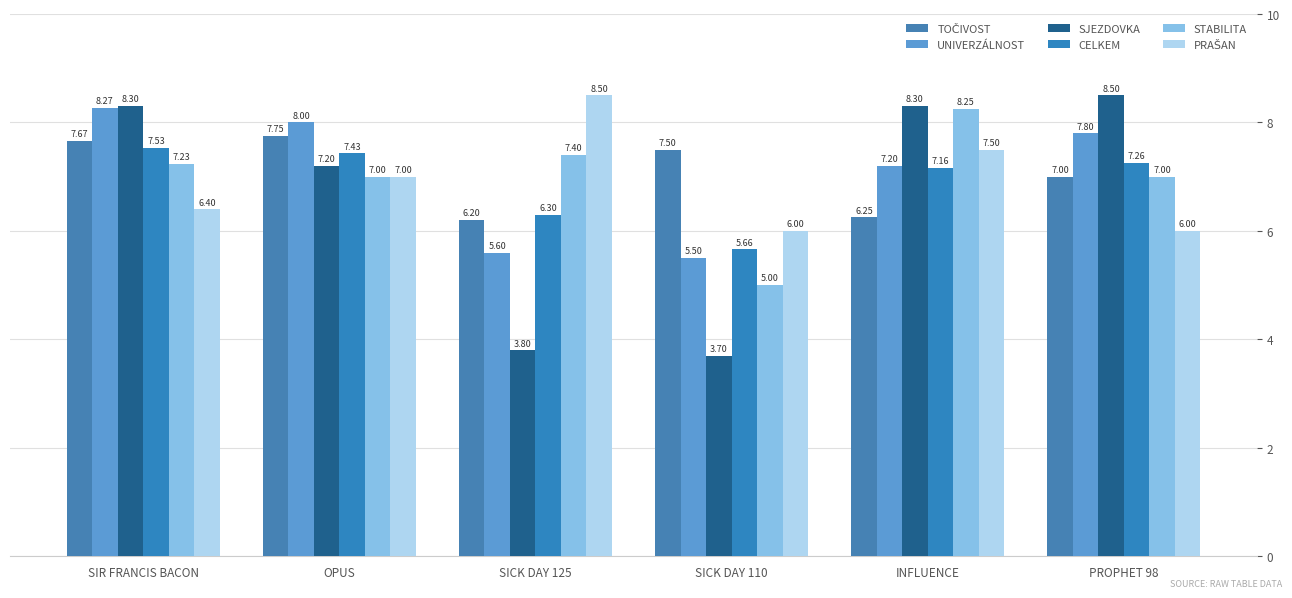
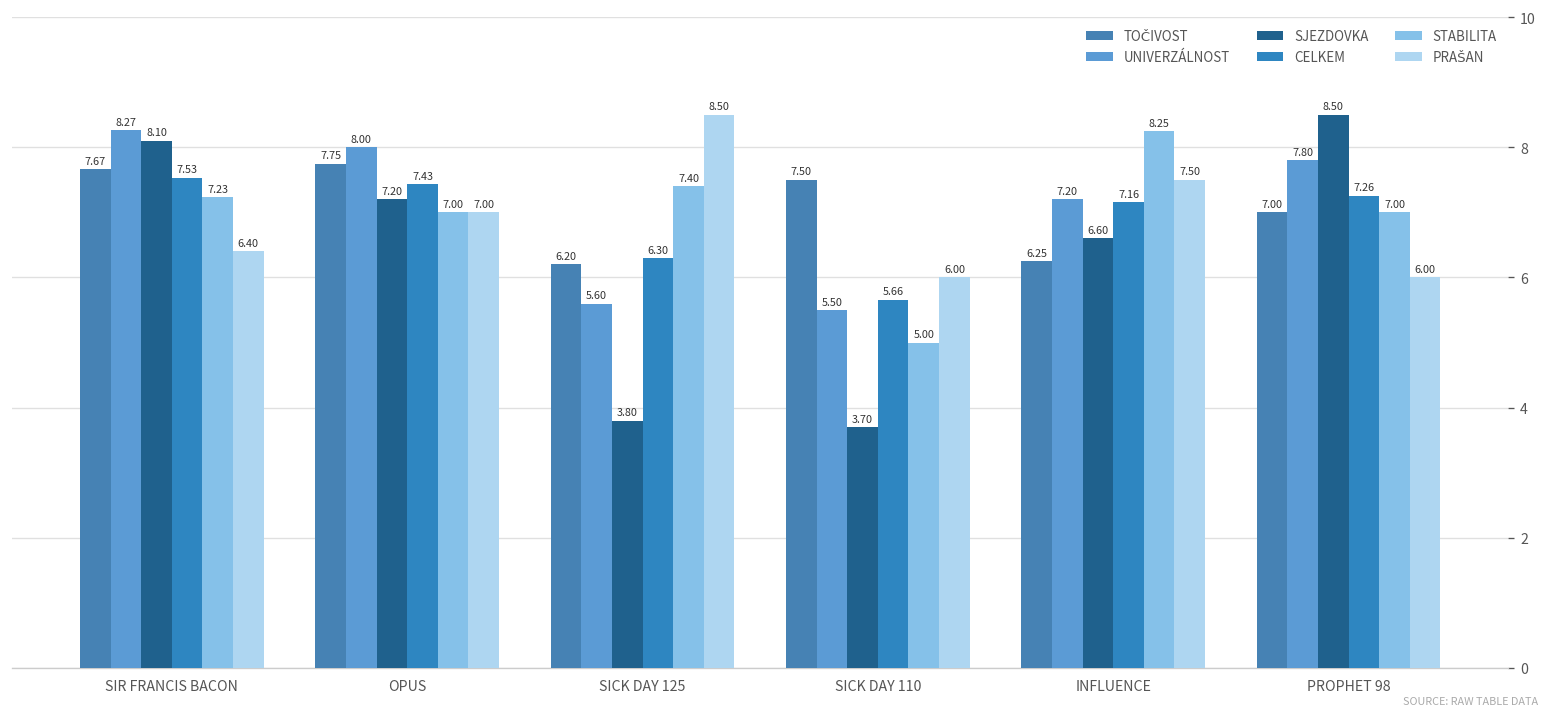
SJEZDOVKA, SIR FRANCIS BACON: 8.30 -> 8.10
SJEZDOVKA, INFLUENCE: 8.30 -> 6.60
